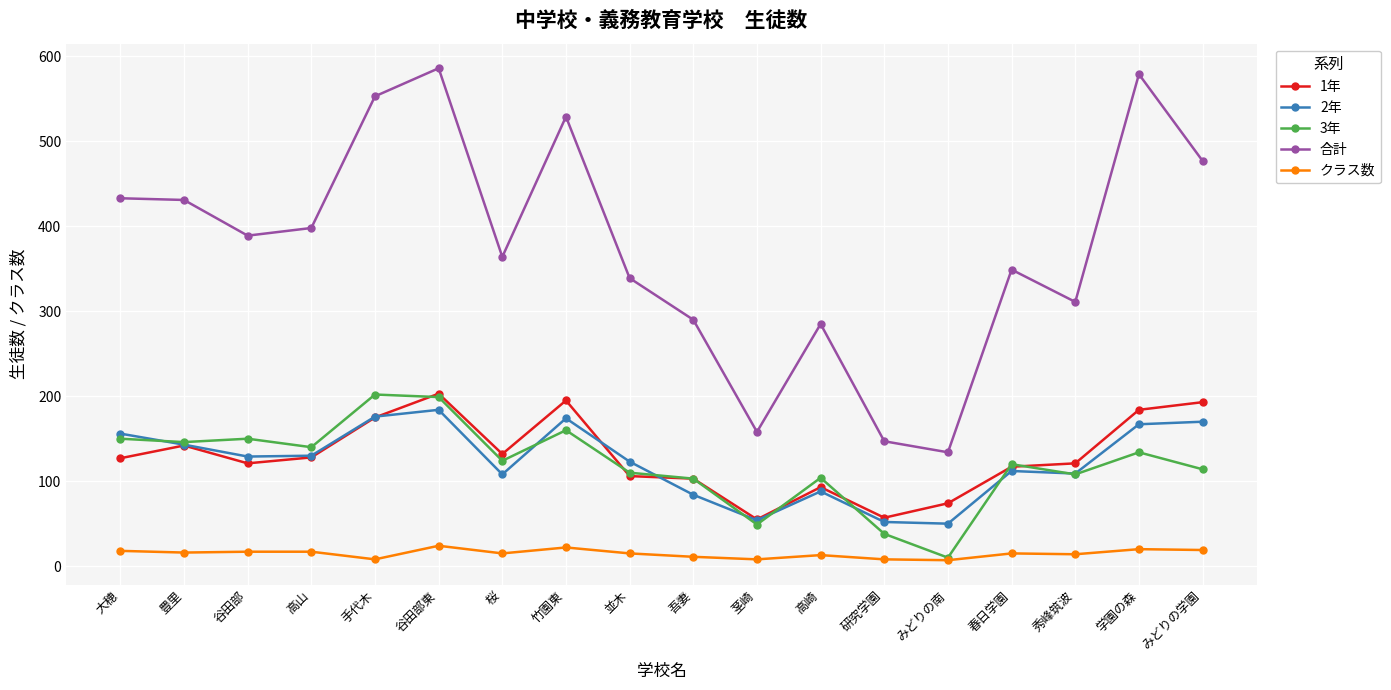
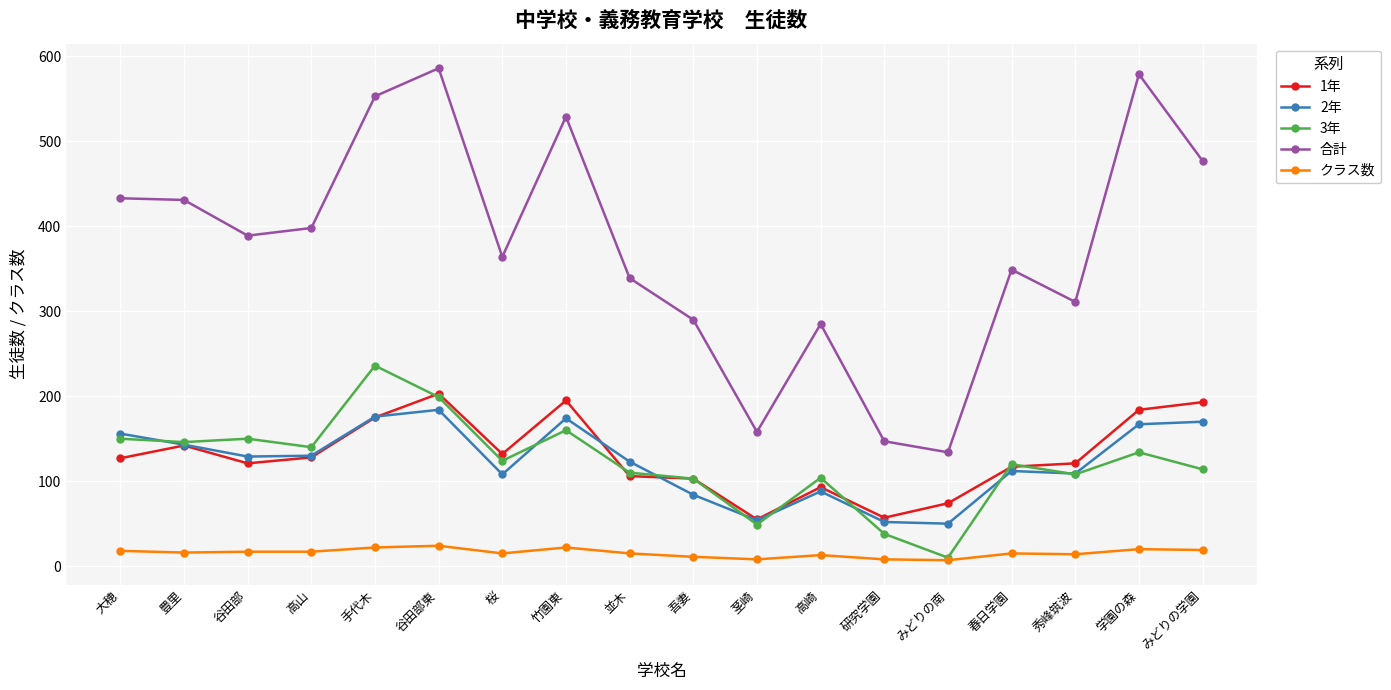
3年, 手代木: 200 -> 240
クラス数, 手代木: 10 -> 20
